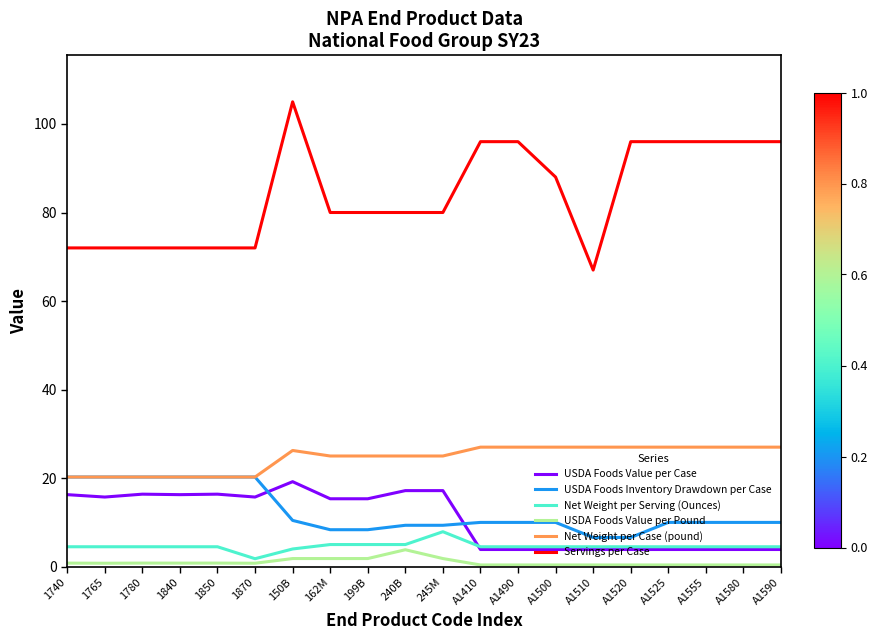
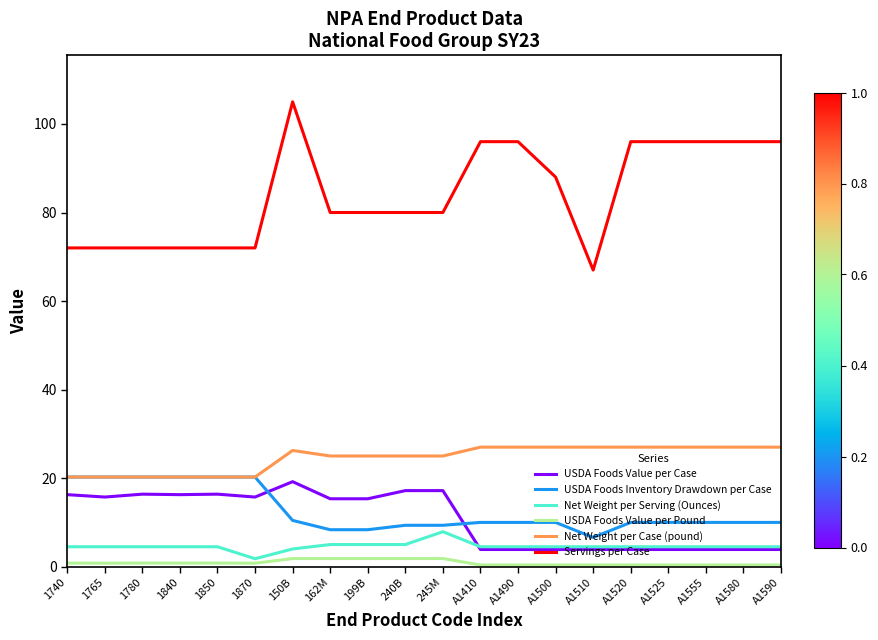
USDA Foods Value per Pound, 240B: 4 -> 2
USDA Foods Inventory Drawdown per Case, A1520: 7 -> 10
